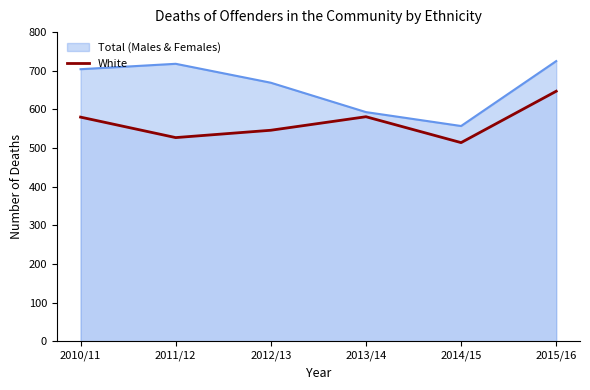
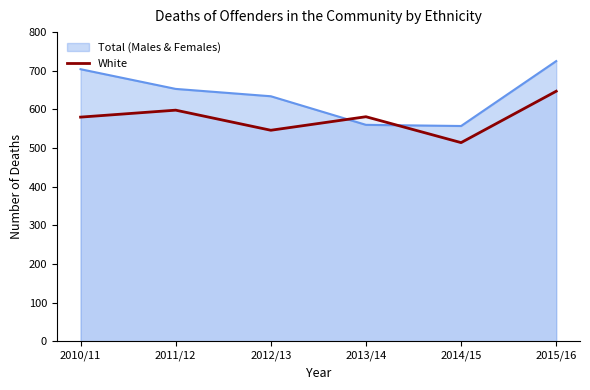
Total (Males & Females), 2011/12: 720 -> 650
White, 2011/12: 530 -> 600
Total (Males & Females), 2012/13: 670 -> 630
Total (Males & Females), 2013/14: 590 -> 560
